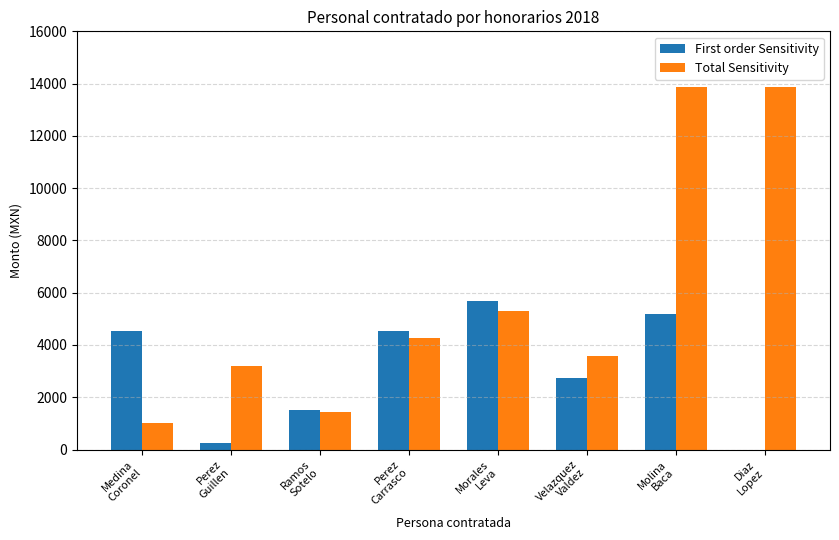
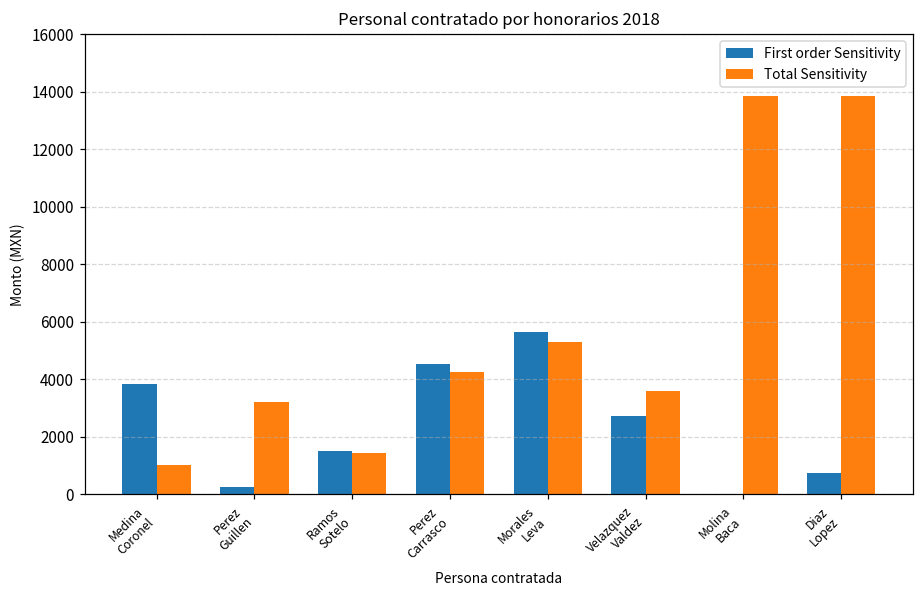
First order Sensitivity, Medina Coronel: 4500 -> 3800
First order Sensitivity, Molina Baca: 5200 -> 0
First order Sensitivity, Diaz Lopez: 0 -> 700
